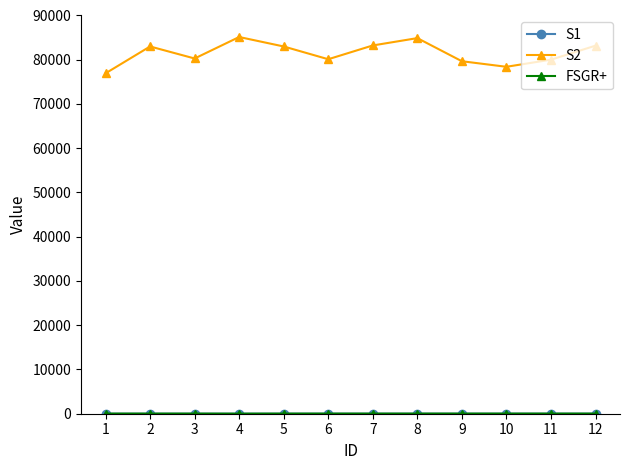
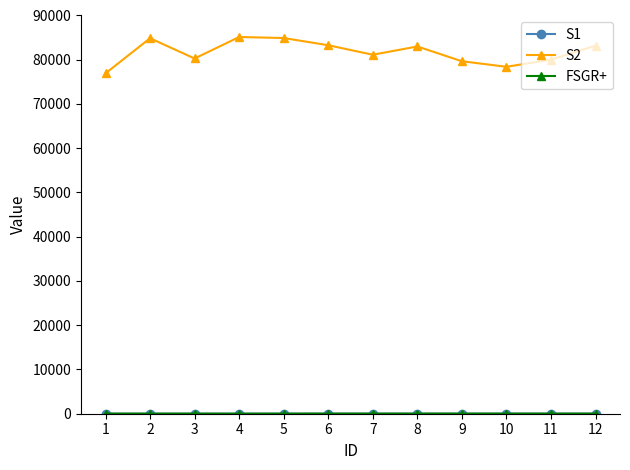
S2, 2: 83000 -> 85000
S2, 5: 83000 -> 85000
S2, 6: 80000 -> 83000
S2, 7: 83000 -> 81000
S2, 8: 85000 -> 83000
